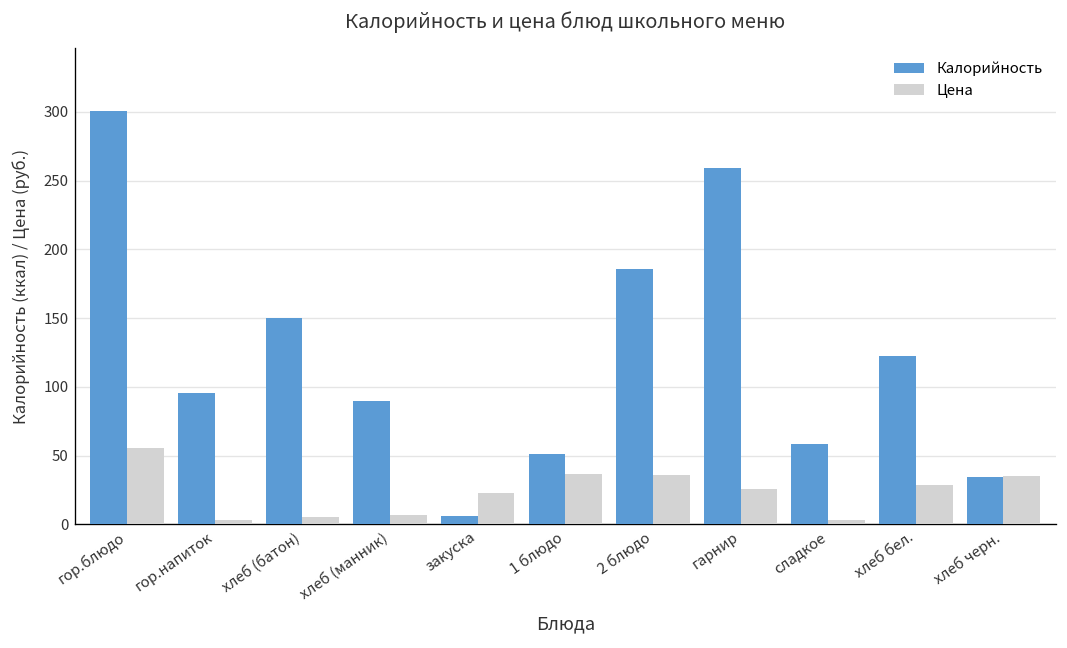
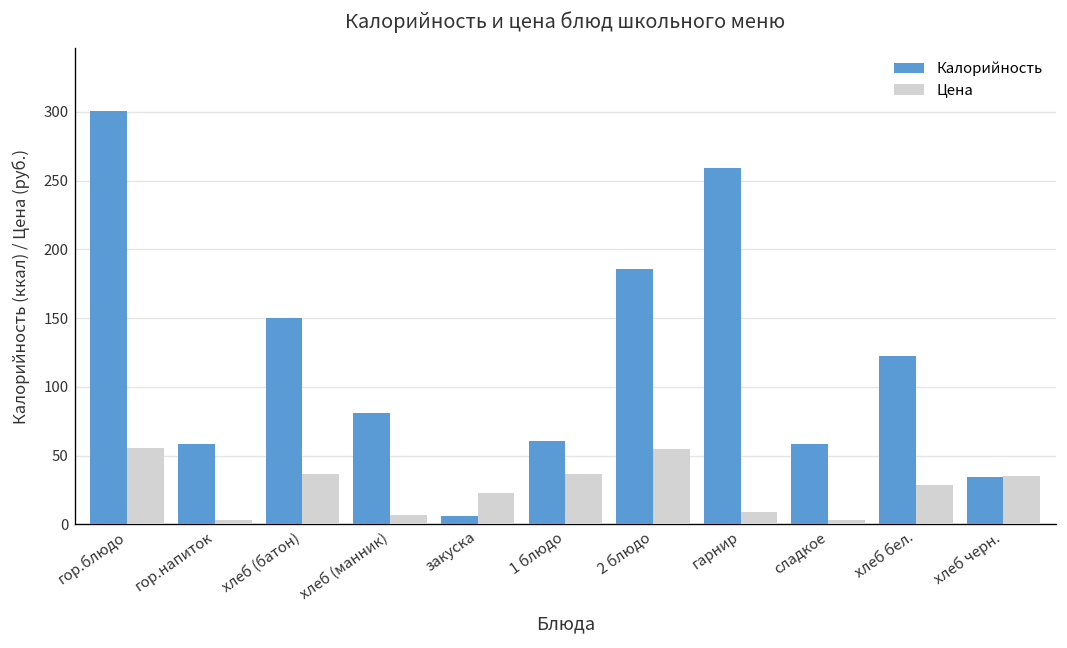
Калорийность, гор.напиток: 96 -> 59
Цена, хлеб (батон): 6 -> 36
Калорийность, хлеб (манник): 90 -> 81
Калорийность, 1 блюдо: 51 -> 61
Цена, 2 блюдо: 36 -> 55
Цена, гарнир: 26 -> 9
